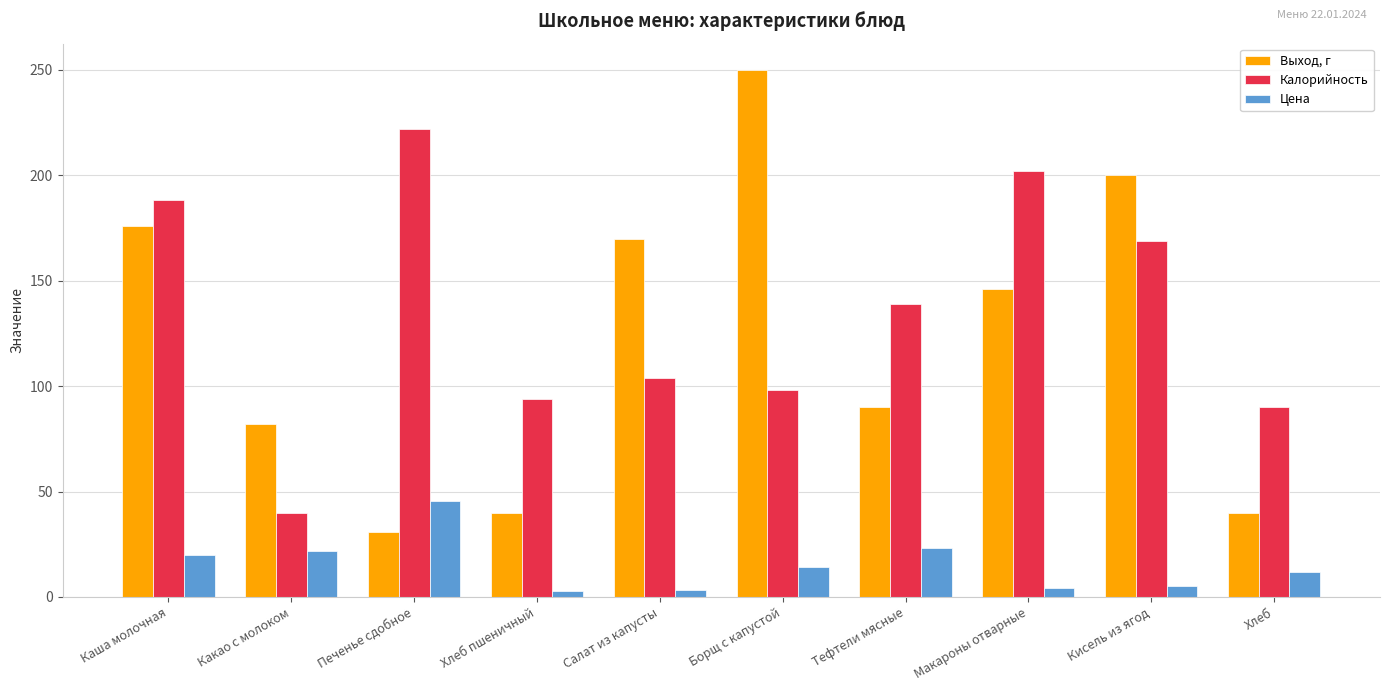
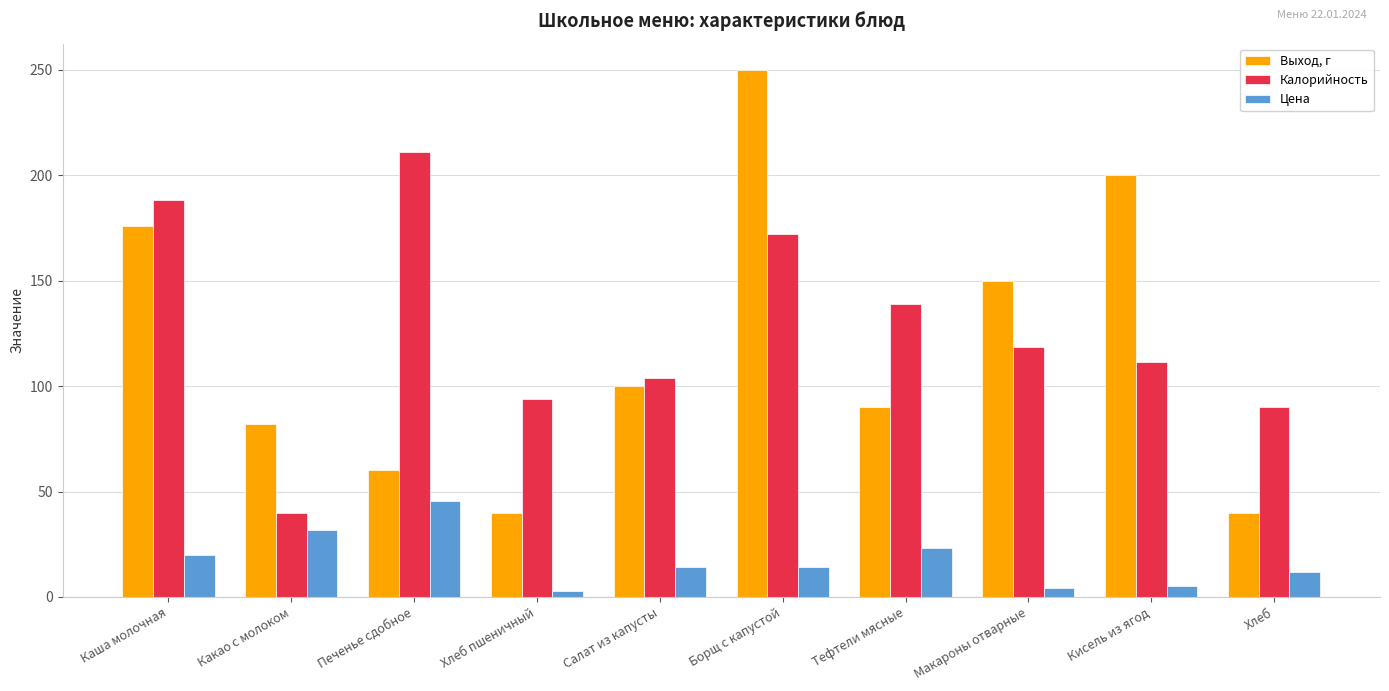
Цена, Какао с молоком: 22 -> 32
Выход, г, Печенье сдобное: 31 -> 60
Калорийность, Печенье сдобное: 222 -> 211
Выход, г, Салат из капусты: 170 -> 100
Цена, Салат из капусты: 4 -> 14
Калорийность, Борщ с капустой: 98 -> 172
Выход, г, Макароны отварные: 146 -> 150
Калорийность, Макароны отварные: 202 -> 119
Калорийность, Кисель из ягод: 169 -> 111
